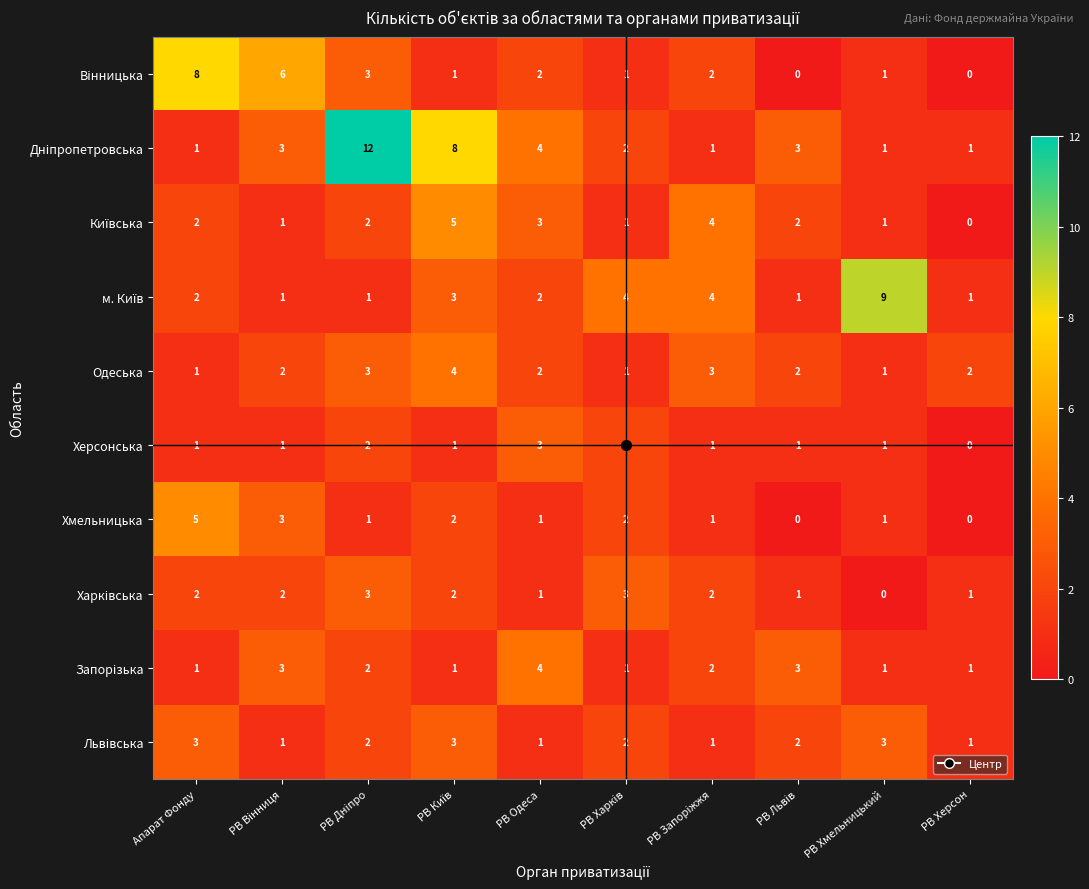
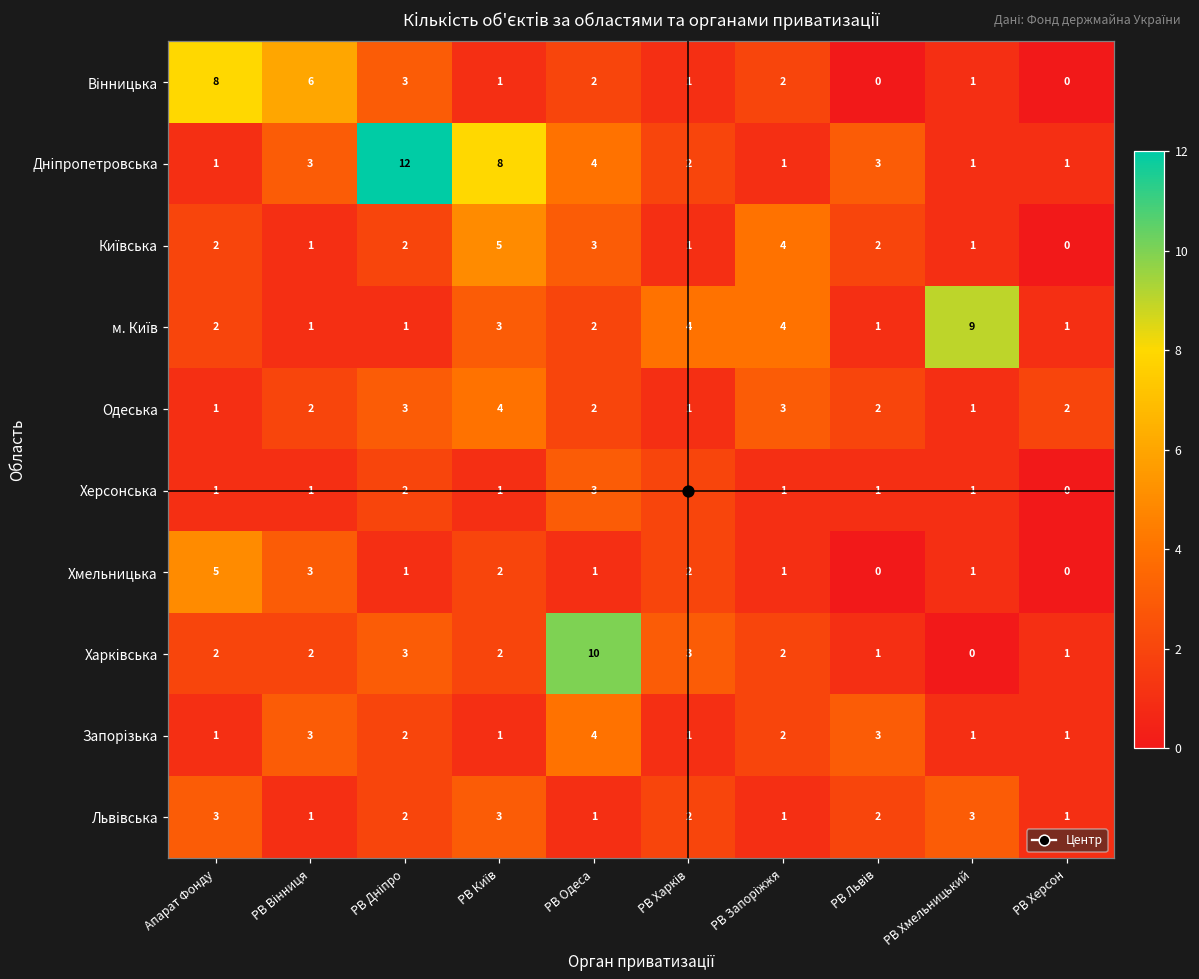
Харківська, РВ Одеса: 1 -> 10
